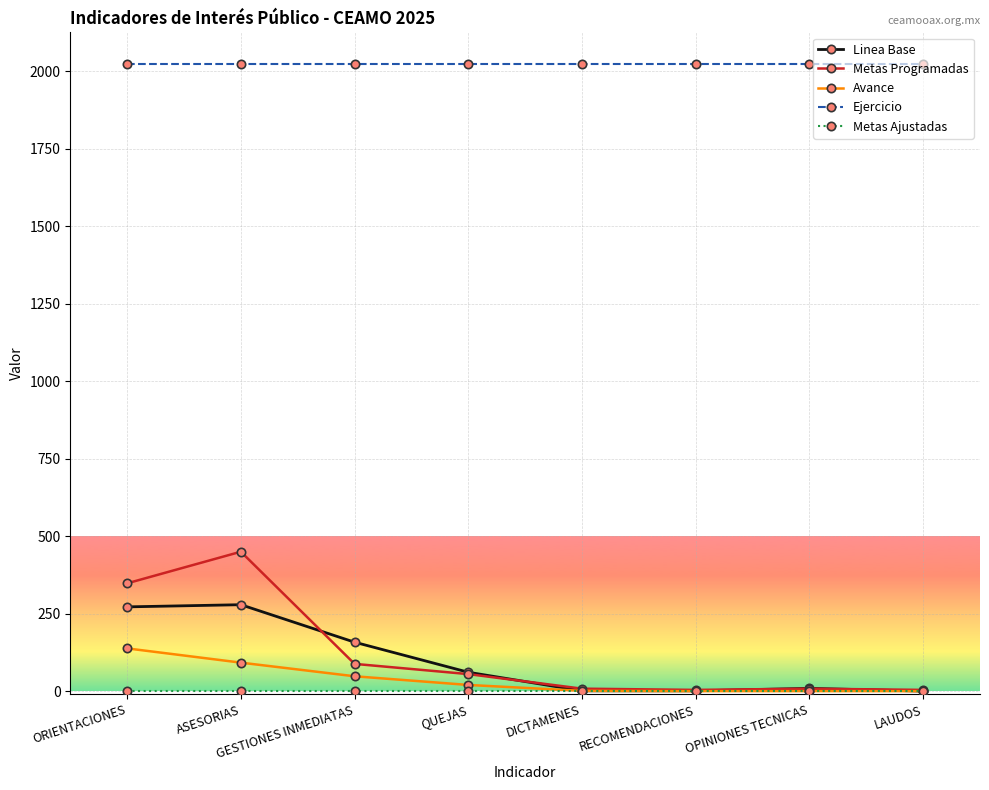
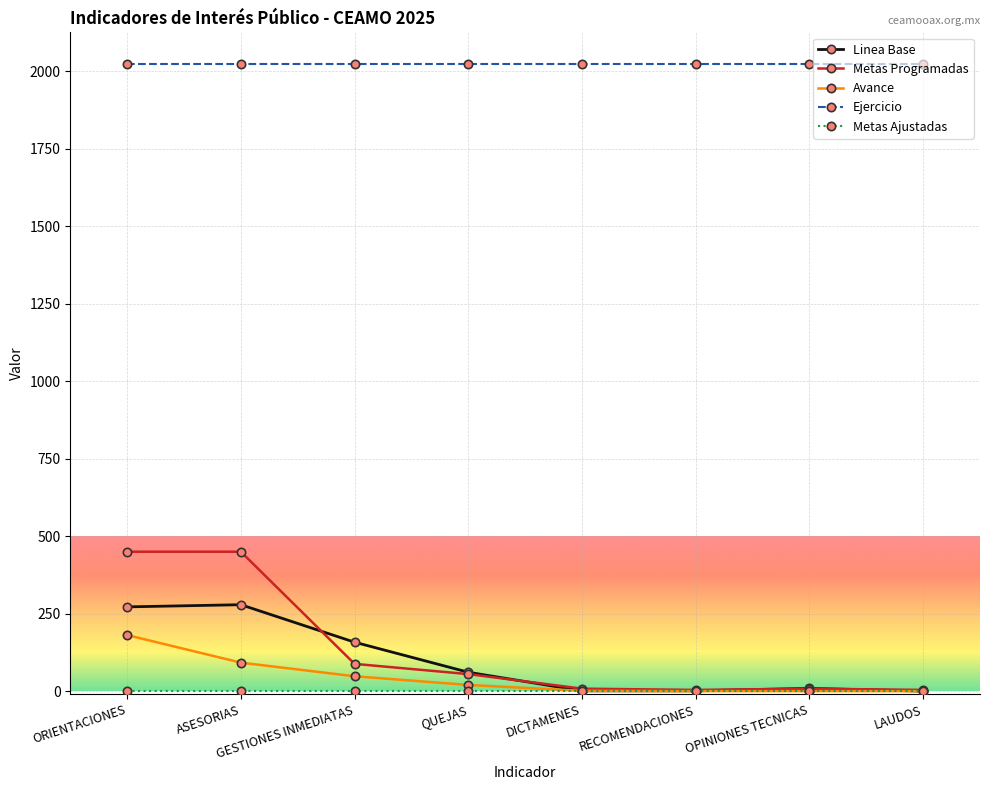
Metas Programadas, ORIENTACIONES: 350 -> 450
Avance, ORIENTACIONES: 140 -> 180
